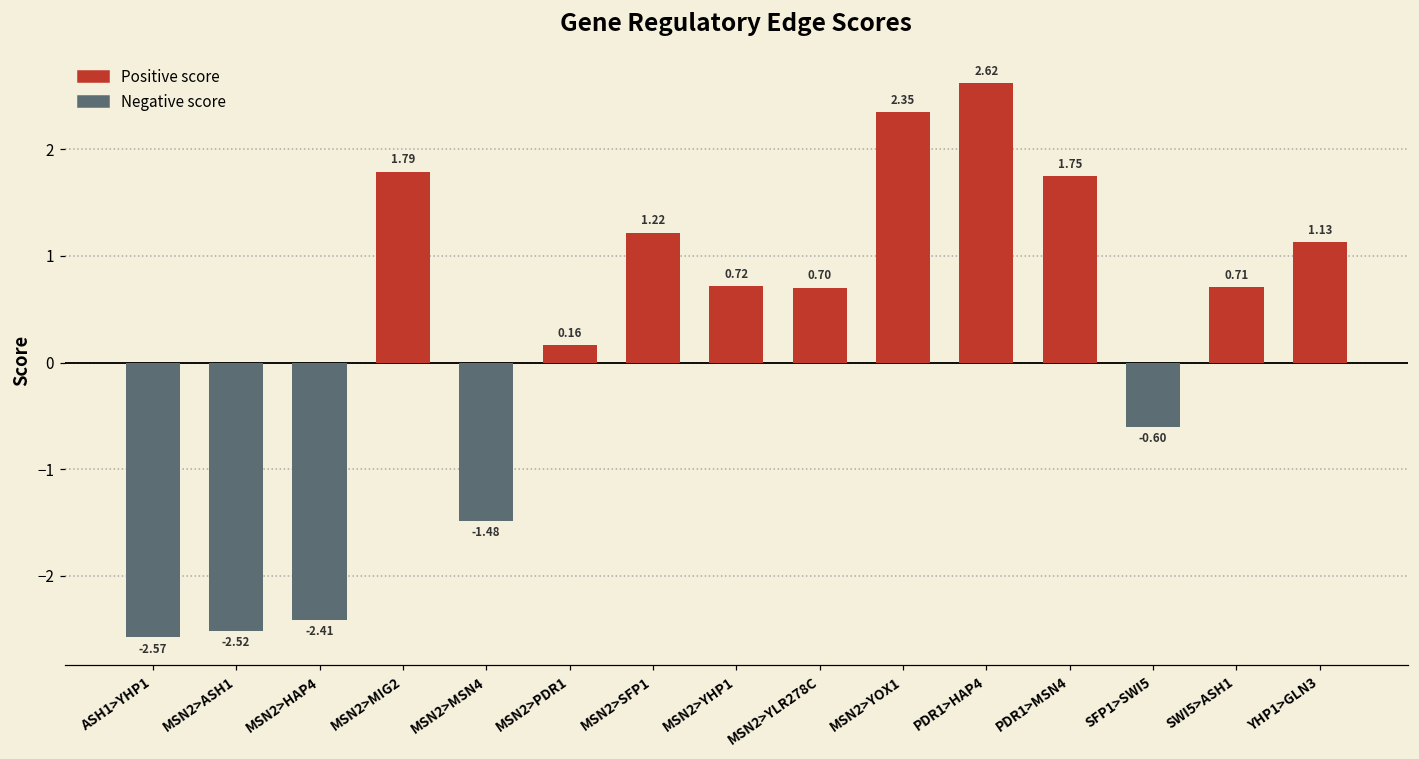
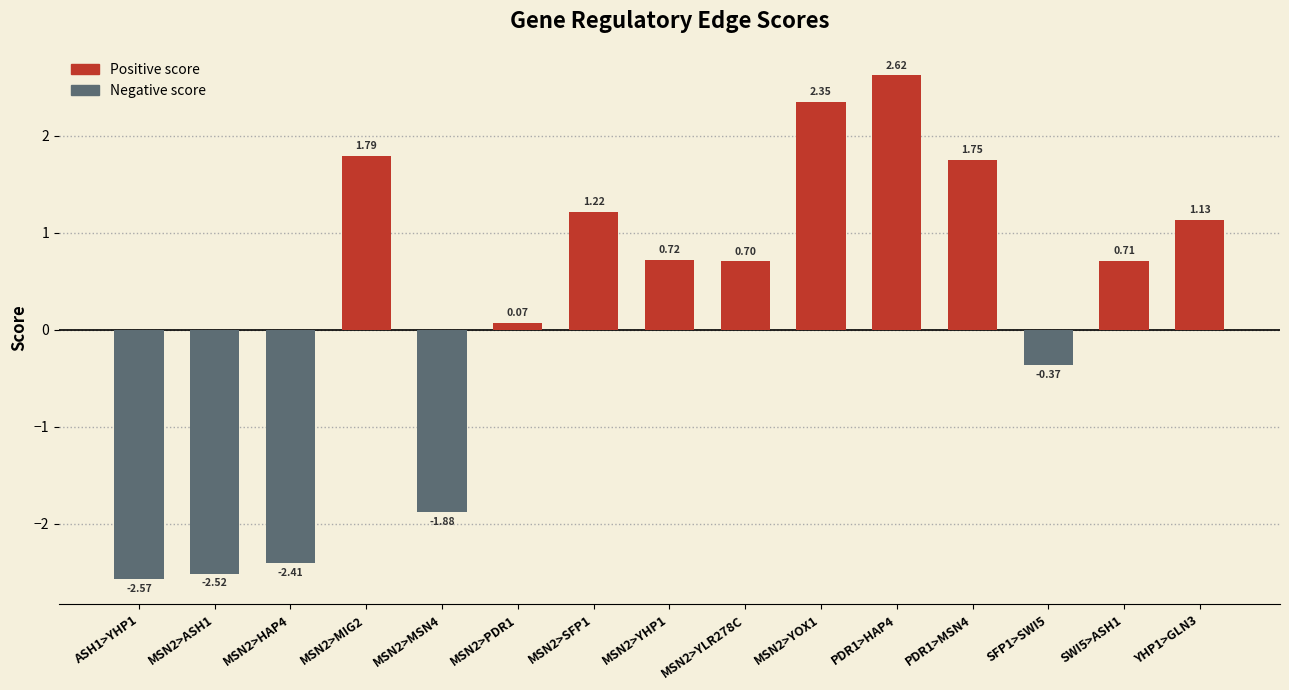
MSN2>MSN4: -1.48 -> -1.88
MSN2>PDR1: 0.16 -> 0.07
SFP1>SWI5: -0.60 -> -0.37
